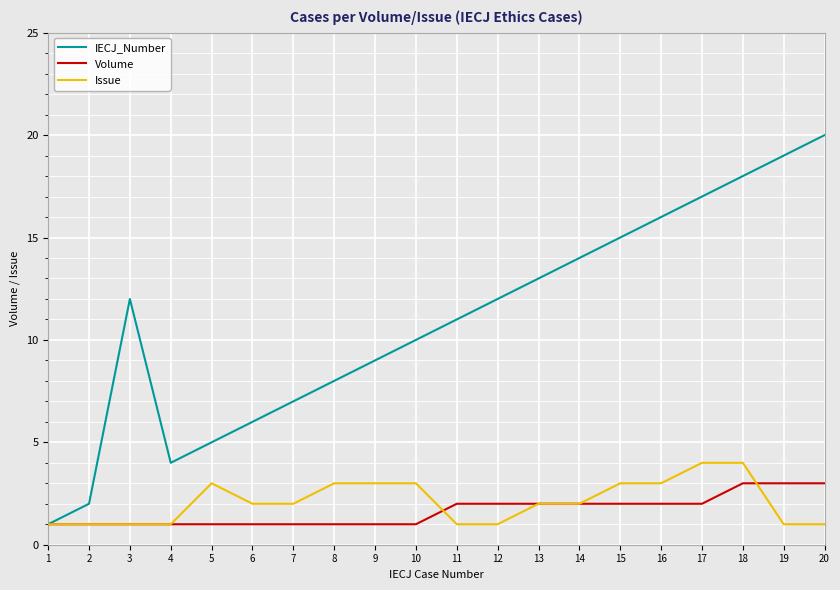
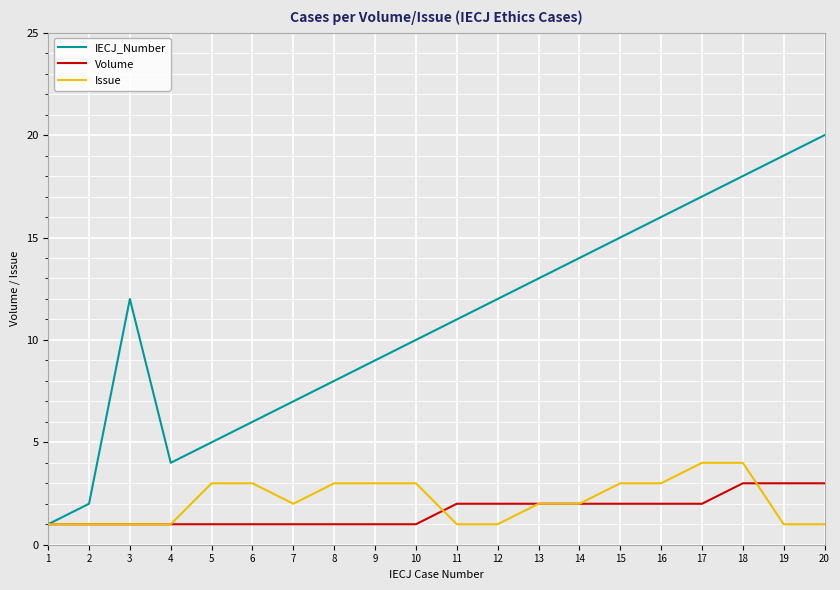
Issue, 6: 2 -> 3
